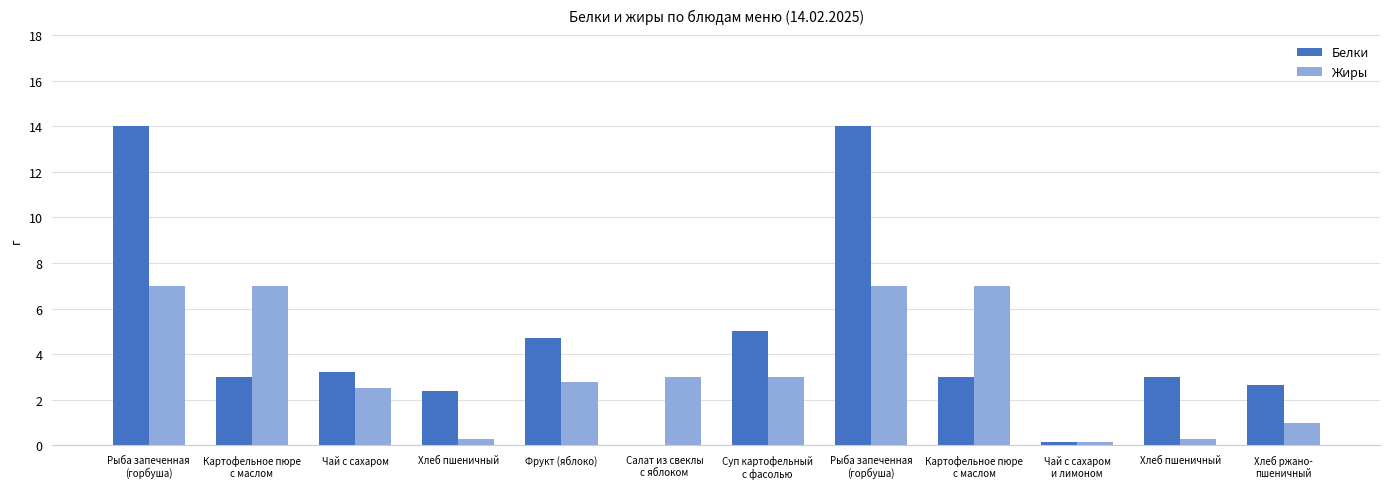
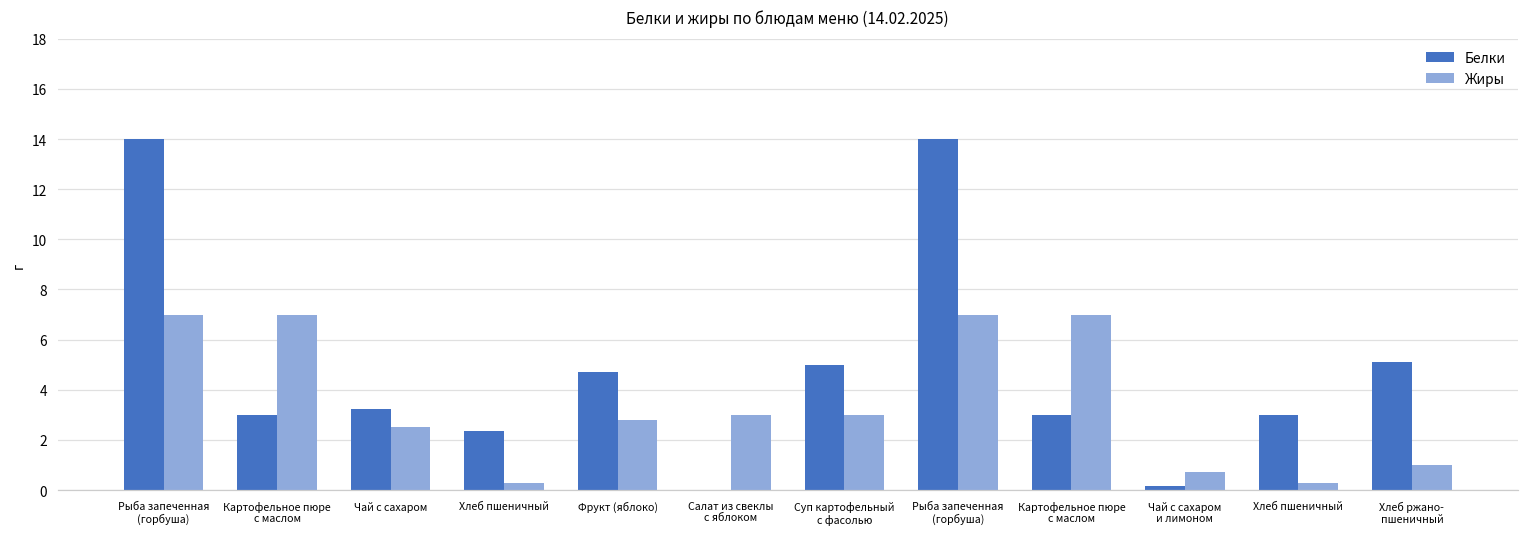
Жиры, Чай с сахаром и лимоном: 0.2 -> 0.7
Белки, Хлеб ржано- пшеничный: 2.6 -> 5.1
